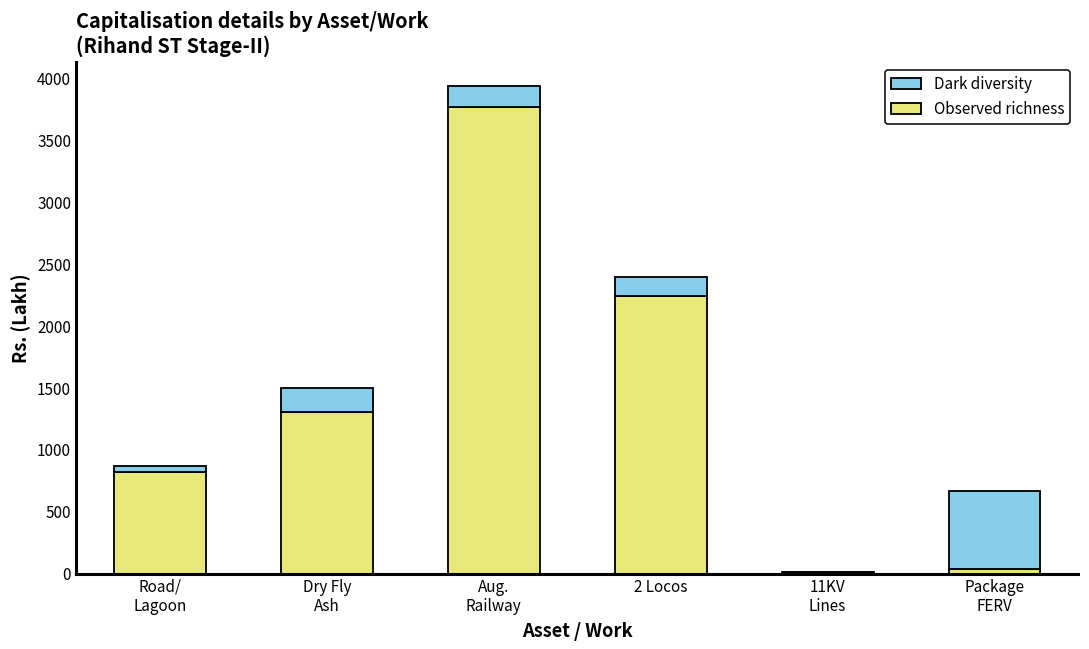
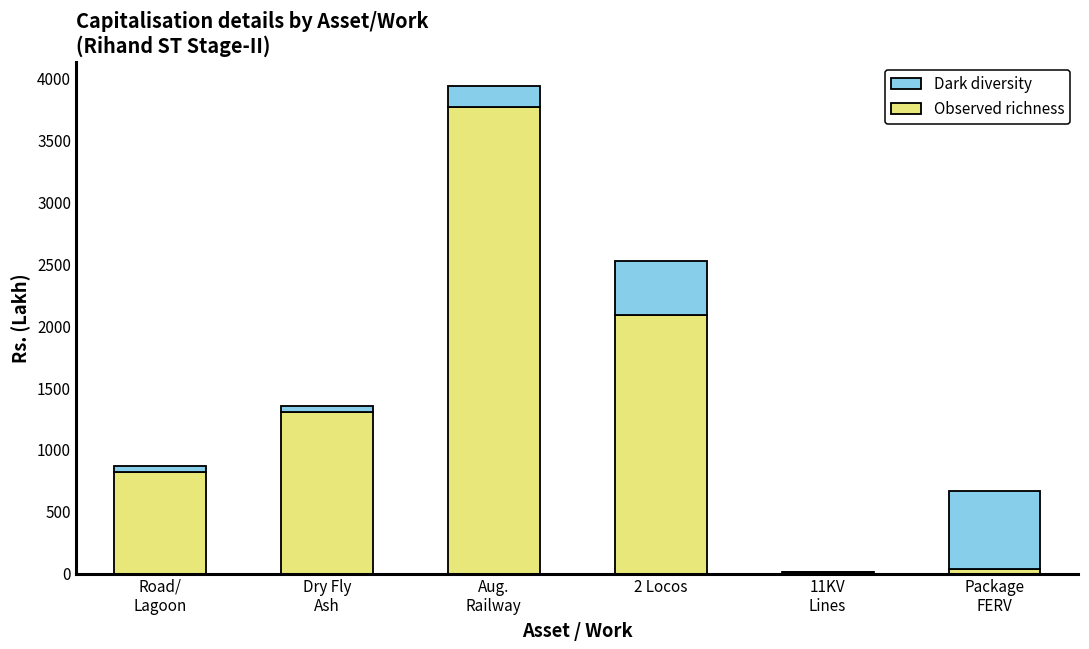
Dark diversity, Dry Fly Ash: 200 -> 50
Observed richness, 2 Locos: 2250 -> 2090
Dark diversity, 2 Locos: 160 -> 440
